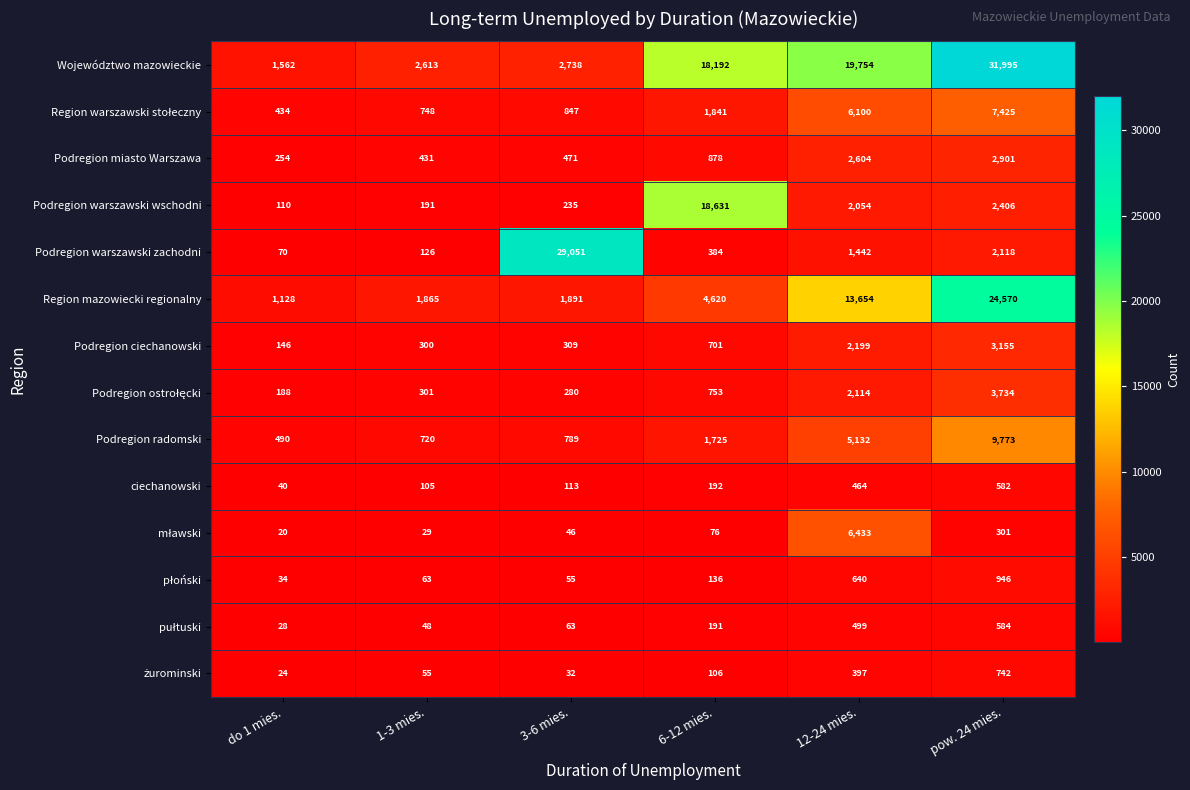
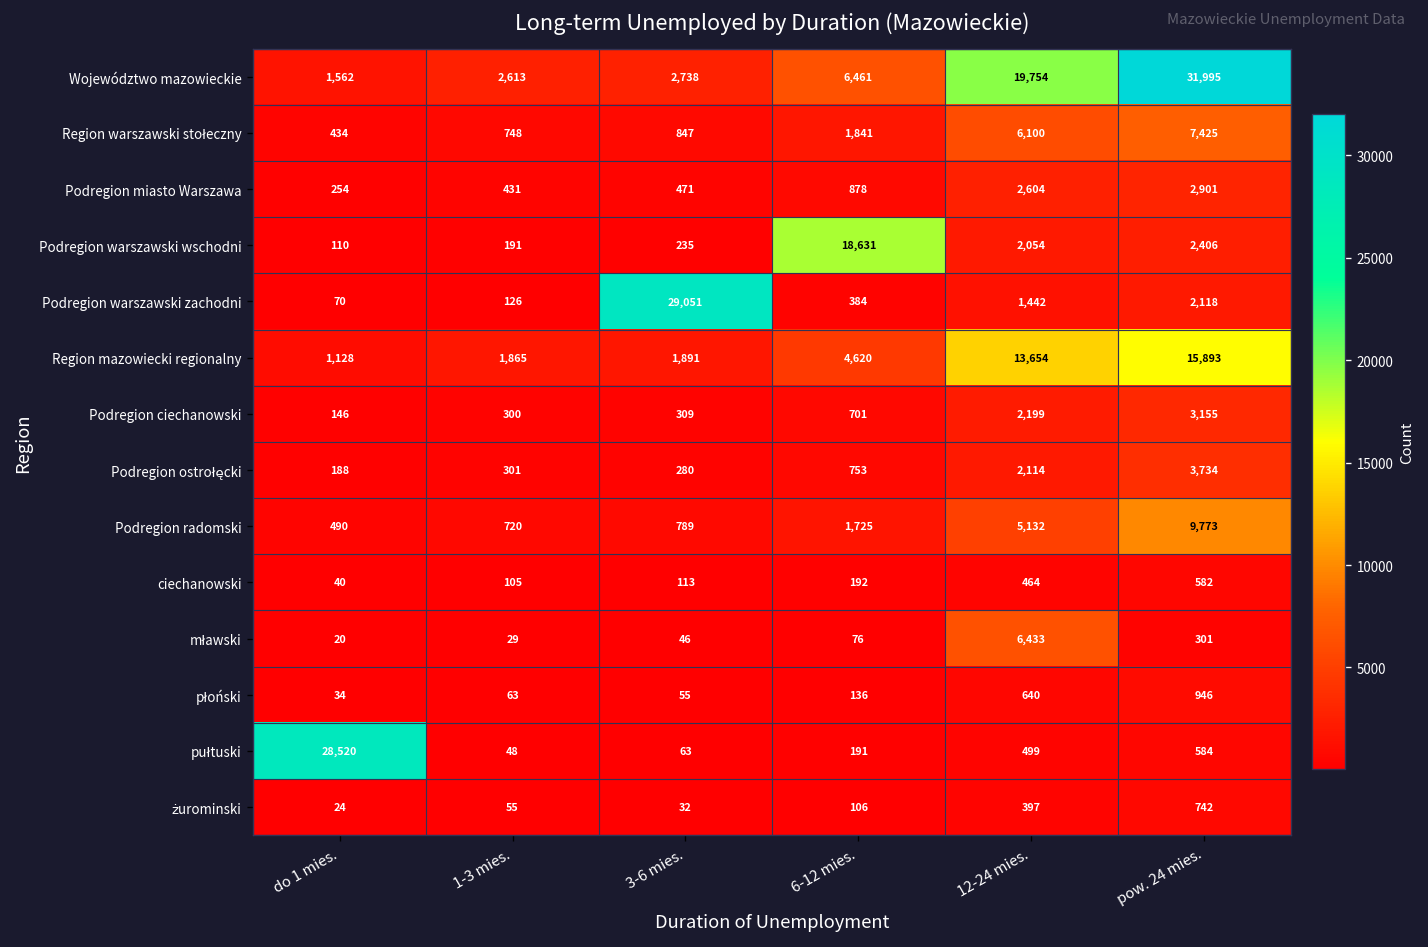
Województwo mazowieckie, 6-12 mies.: 18,192 -> 6,461
Region mazowiecki regionalny, pow. 24 mies.: 24,570 -> 15,893
pułtuski, do 1 mies.: 28 -> 28,520
